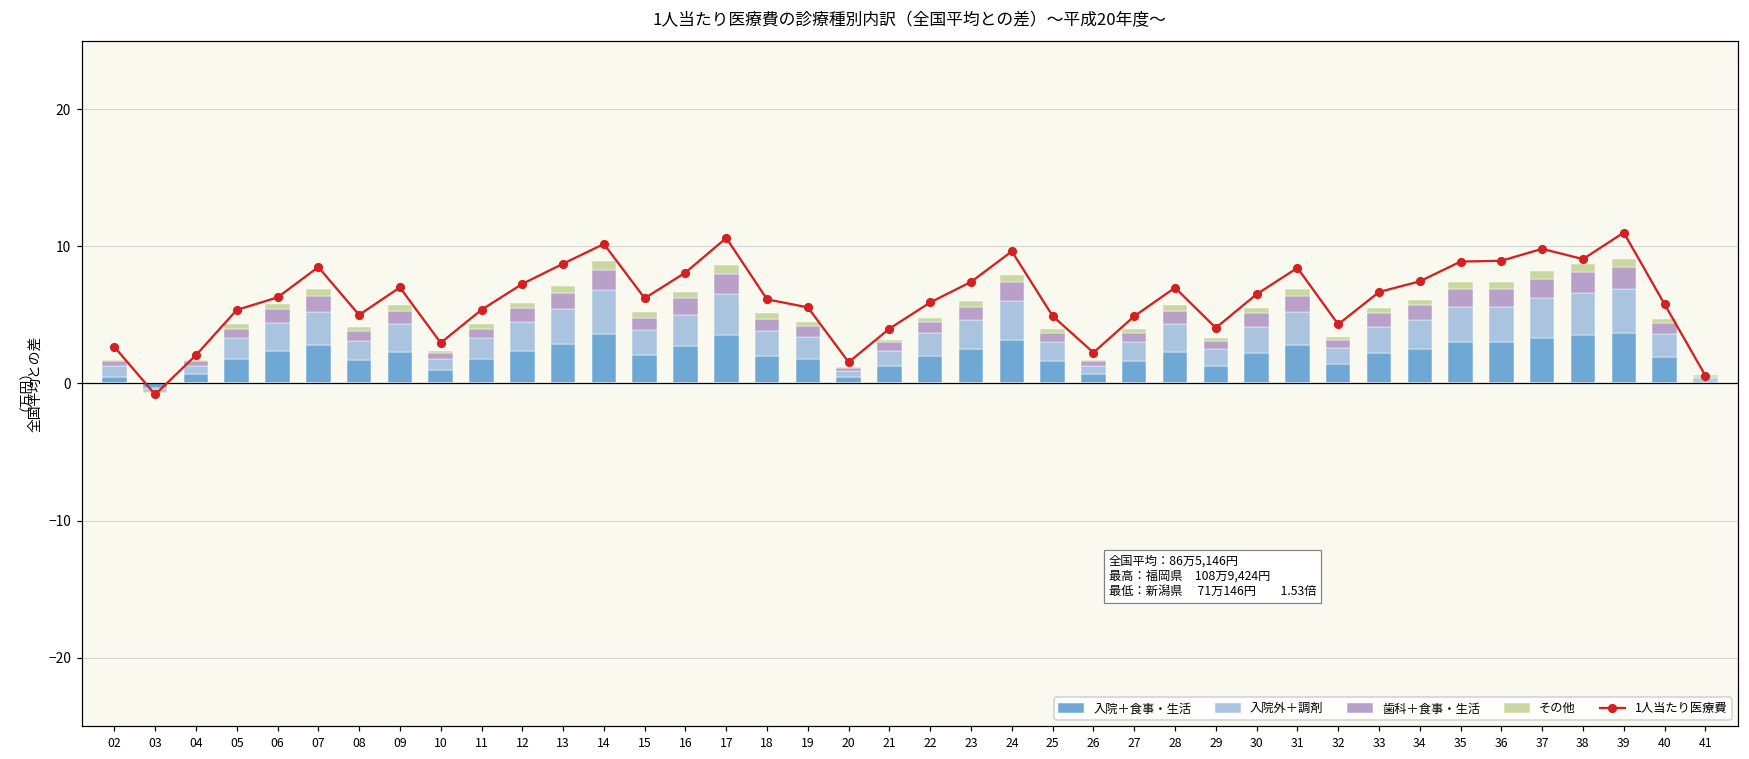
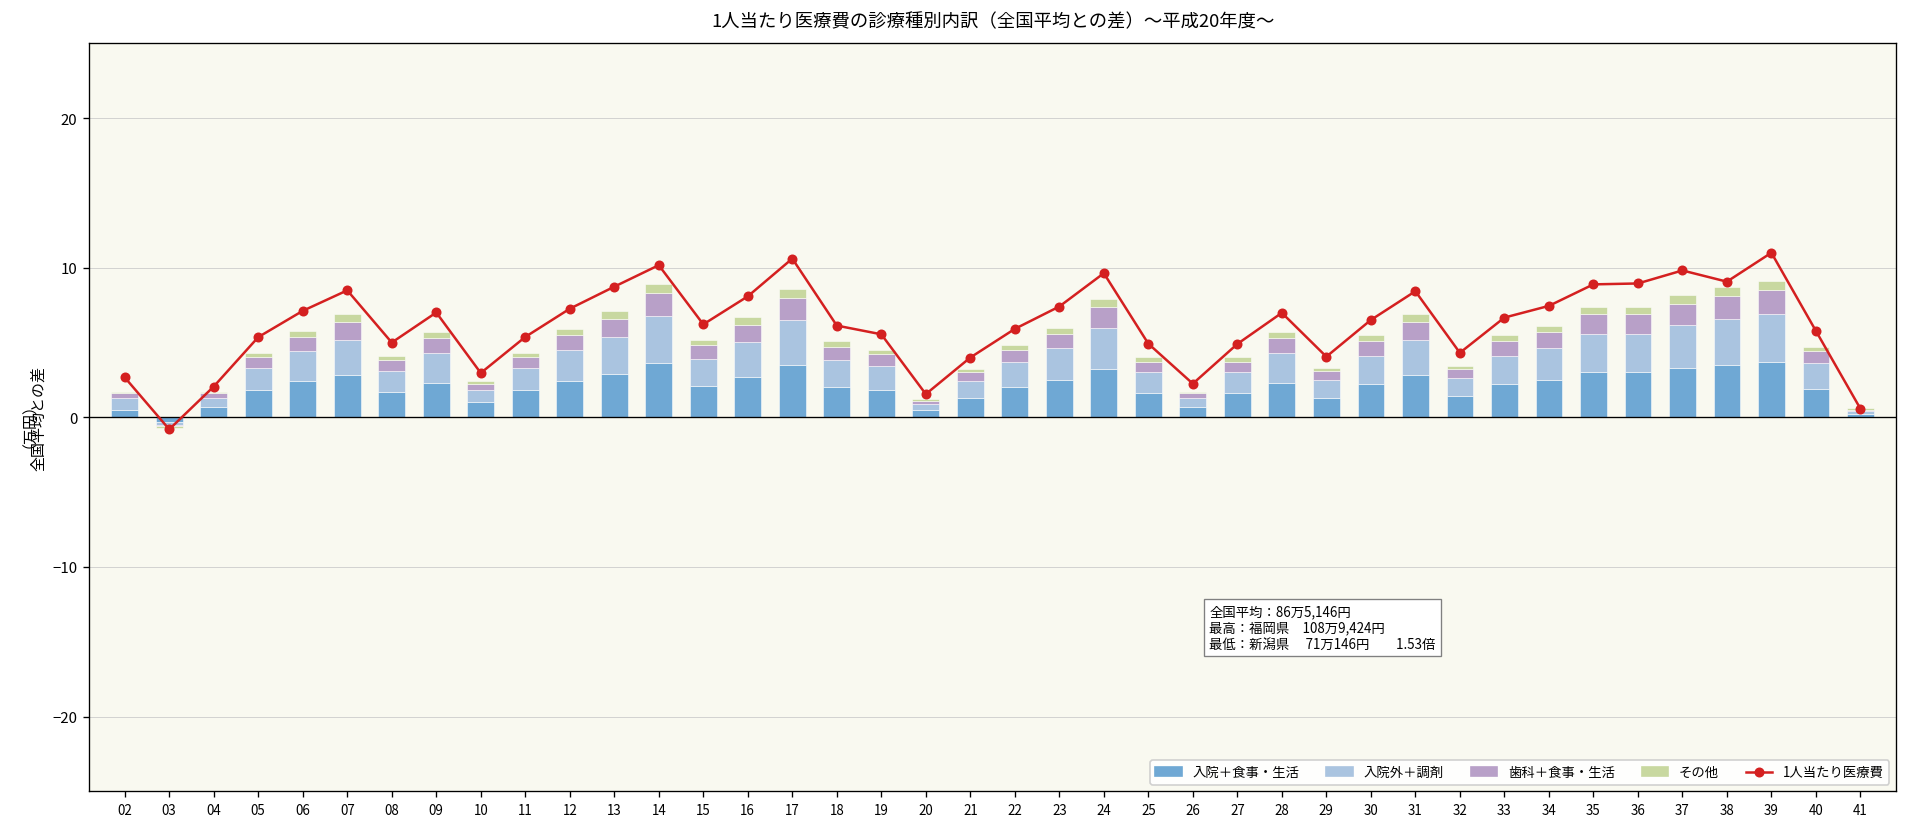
1人当たり医療費, 06: 6.3 -> 7.1
